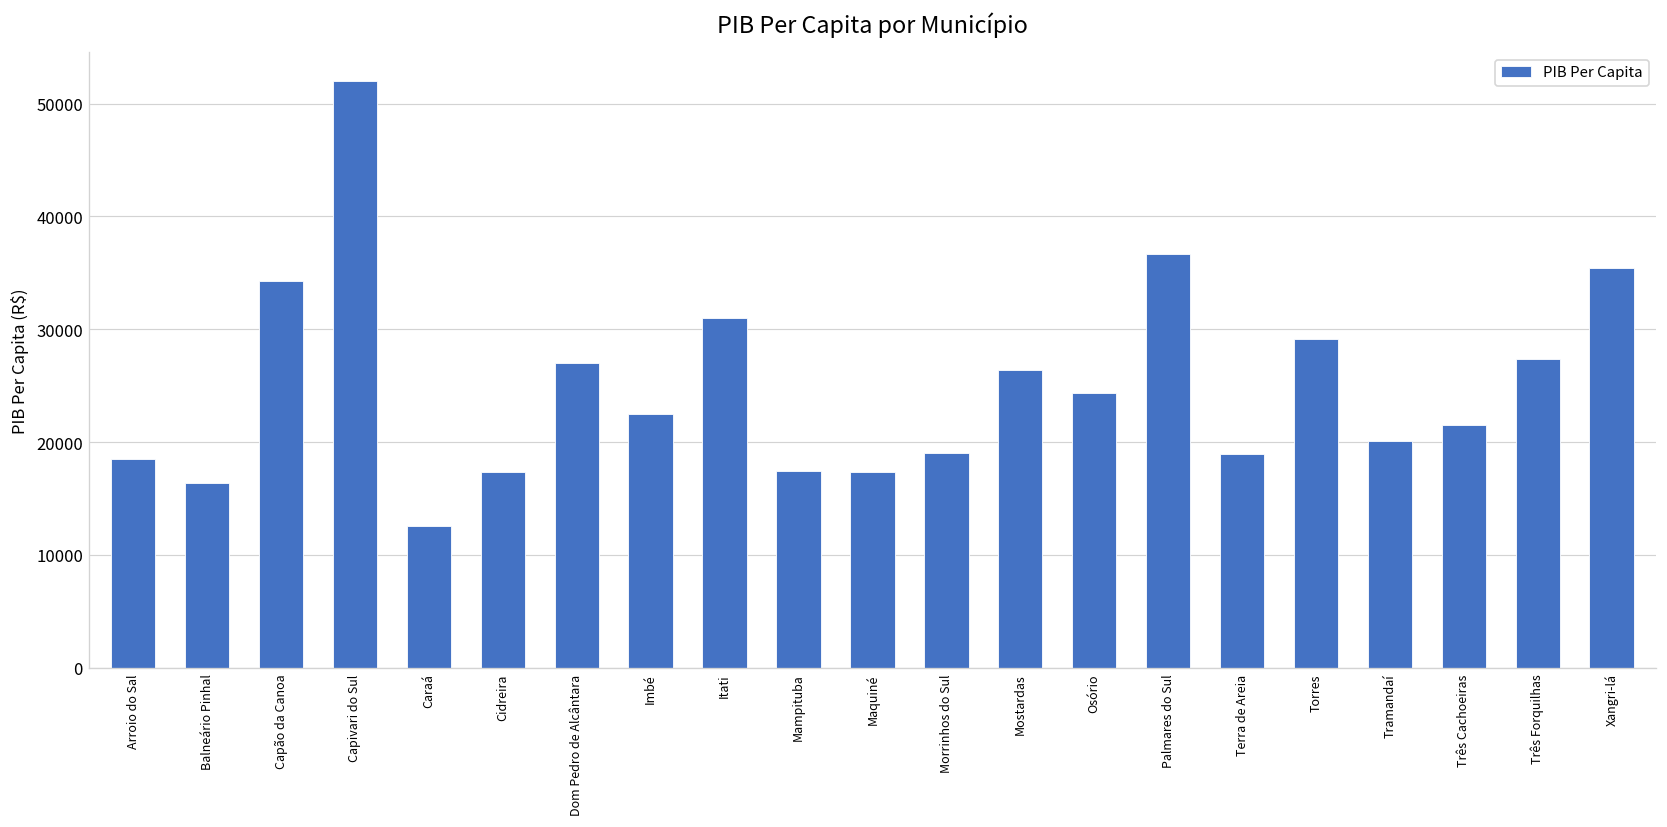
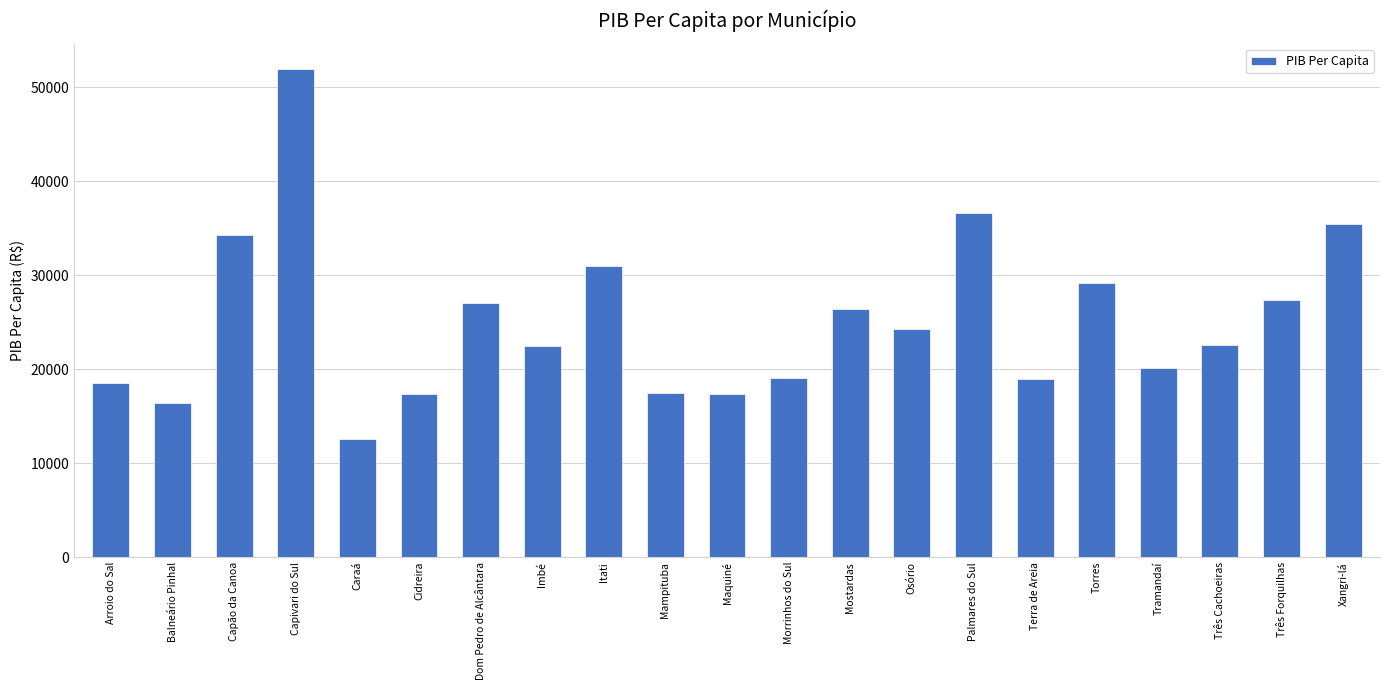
Três Cachoeiras: 22000 -> 23000
